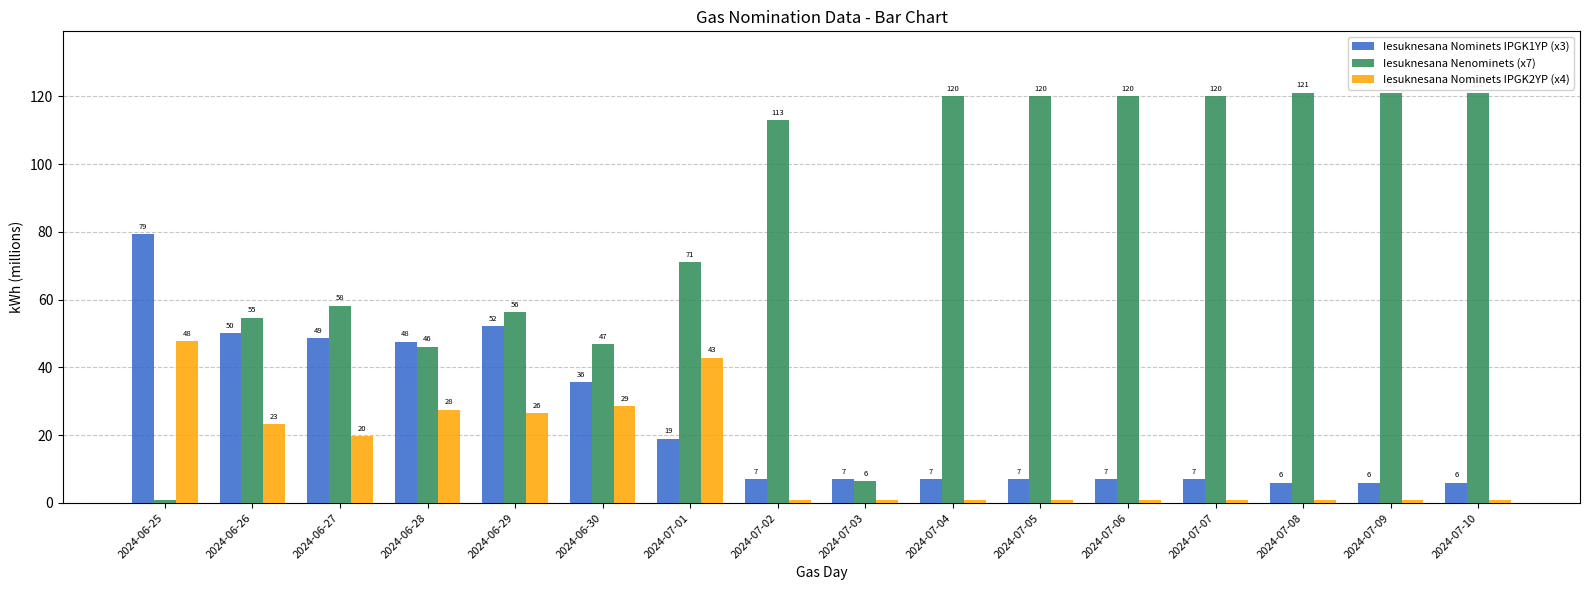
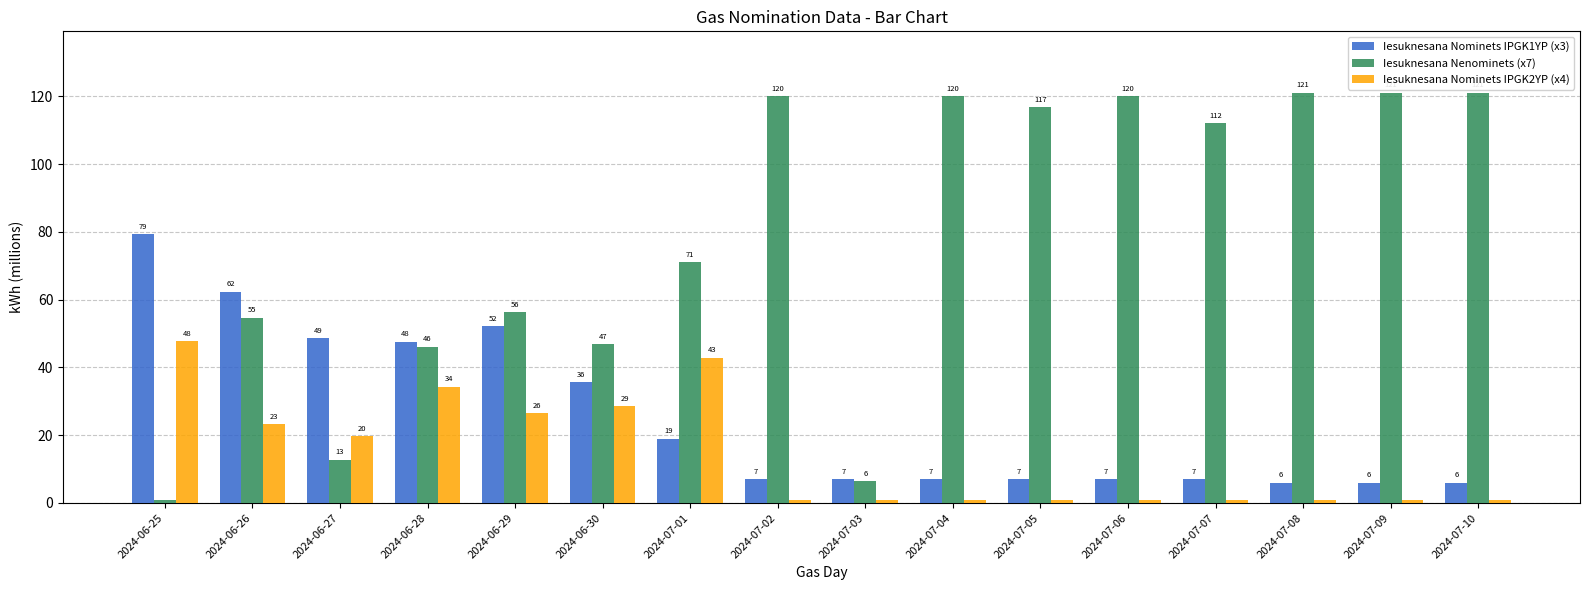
Iesuknesana Nominets IPGK1YP (x3), 2024-06-26: 50 -> 62
Iesuknesana Nenominets (x7), 2024-06-27: 58 -> 13
Iesuknesana Nominets IPGK2YP (x4), 2024-06-28: 28 -> 34
Iesuknesana Nenominets (x7), 2024-07-02: 113 -> 120
Iesuknesana Nenominets (x7), 2024-07-05: 120 -> 117
Iesuknesana Nenominets (x7), 2024-07-07: 120 -> 112
